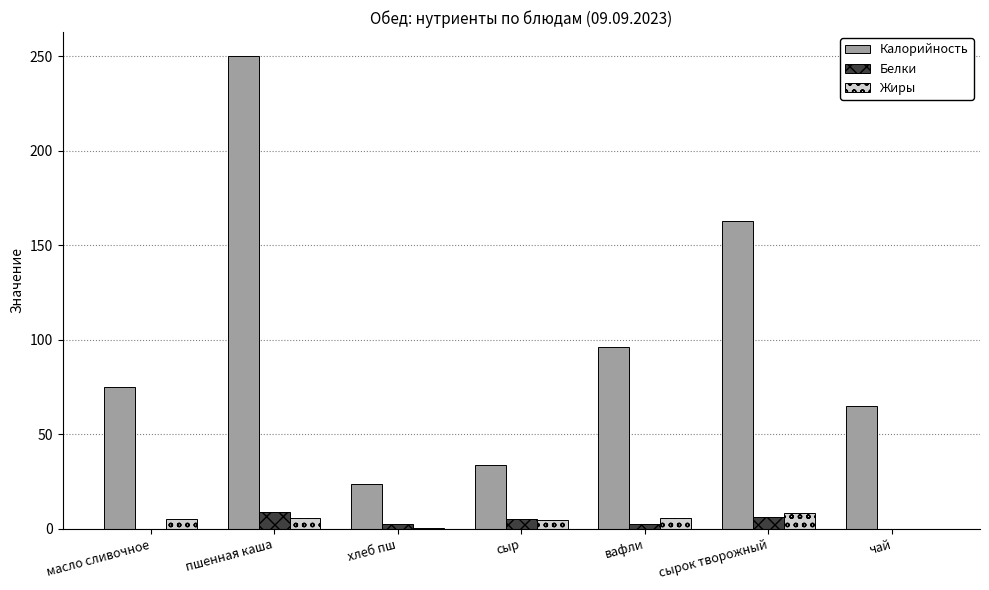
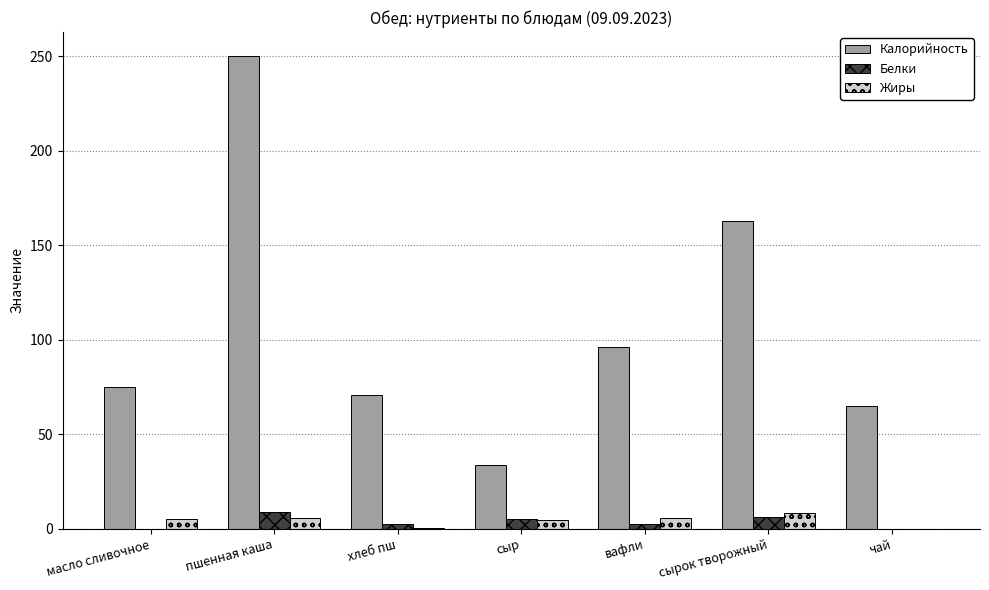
Калорийность, хлеб пш: 24 -> 71
